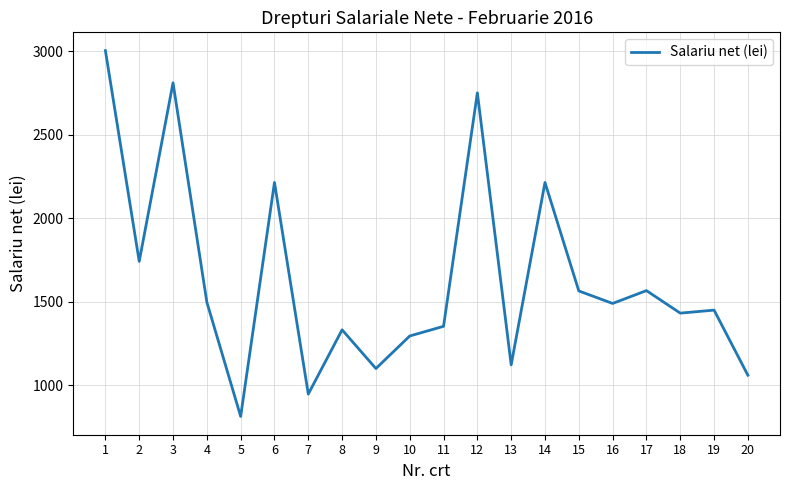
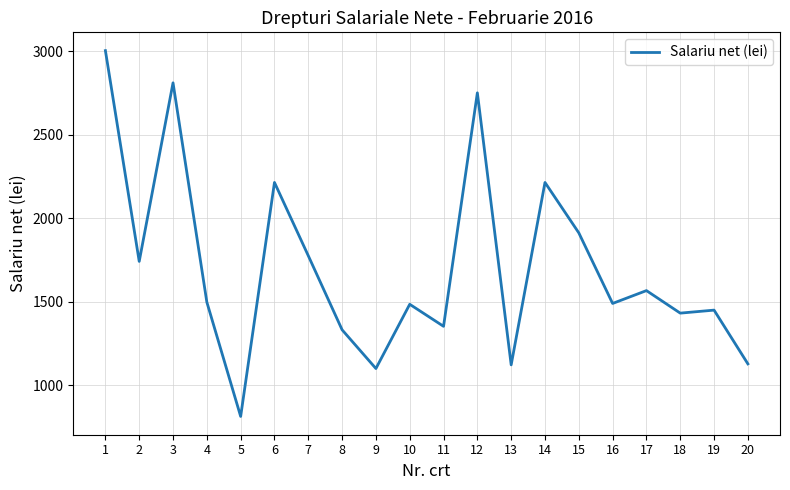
7: 950 -> 1780
10: 1290 -> 1480
15: 1560 -> 1910
20: 1060 -> 1130
